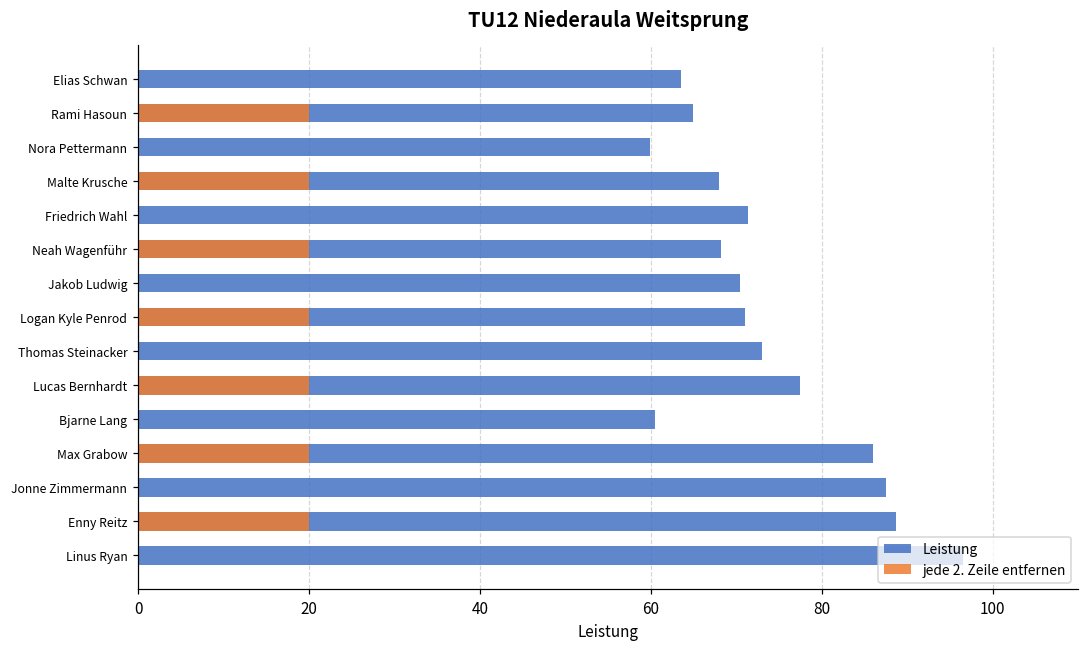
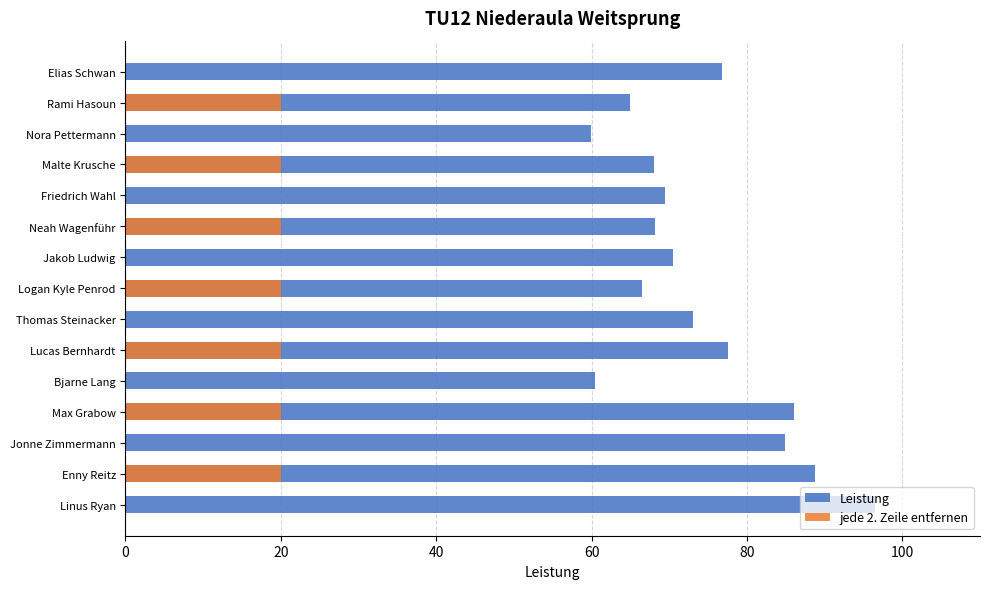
Leistung, Elias Schwan: 64 -> 77
Leistung, Friedrich Wahl: 71 -> 70
Leistung, Logan Kyle Penrod: 71 -> 67
Leistung, Jonne Zimmermann: 88 -> 85
